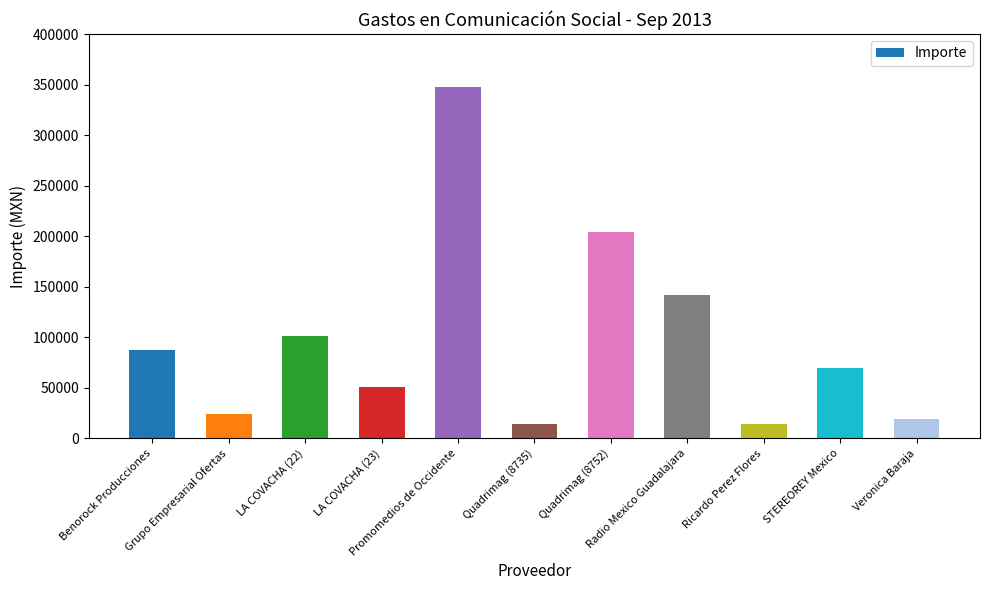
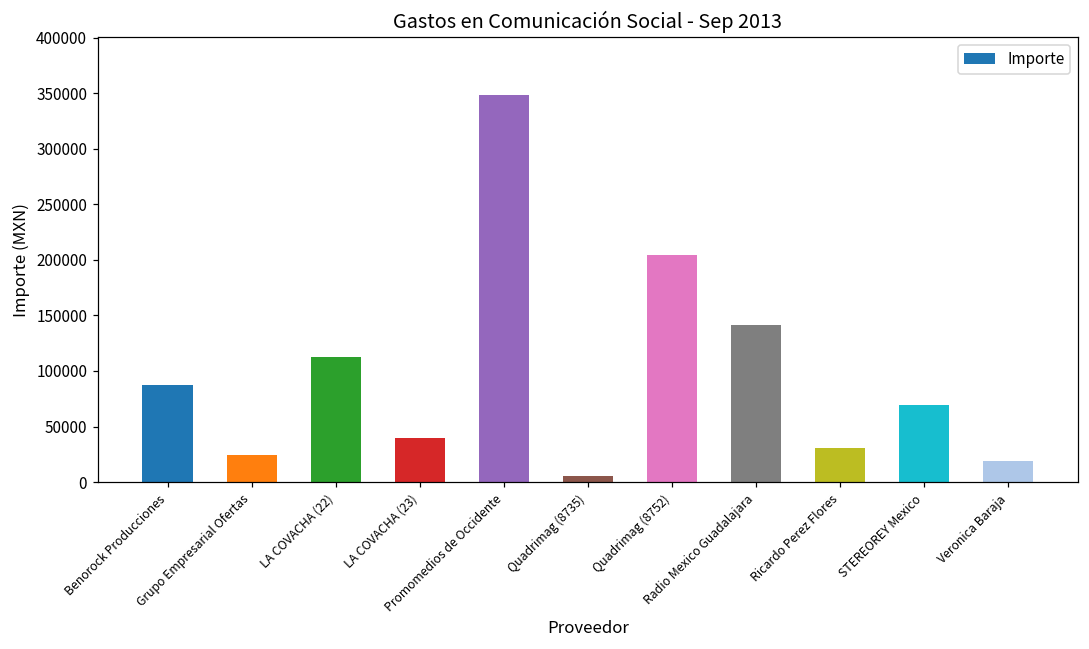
LA COVACHA (22): 102000 -> 113000
LA COVACHA (23): 51000 -> 39000
Quadrimag (8735): 14000 -> 6000
Ricardo Perez Flores: 14000 -> 31000
